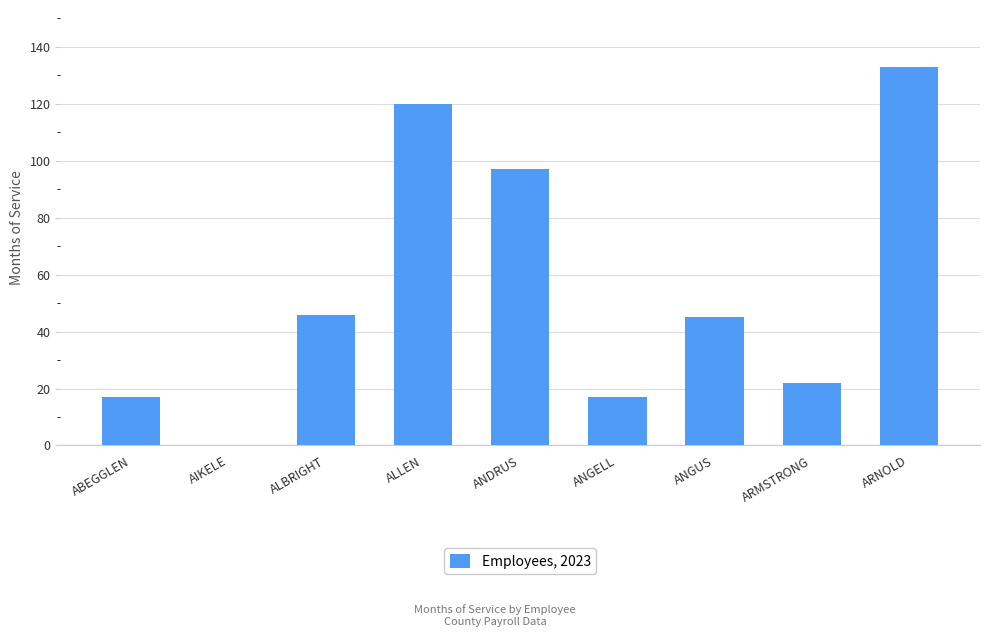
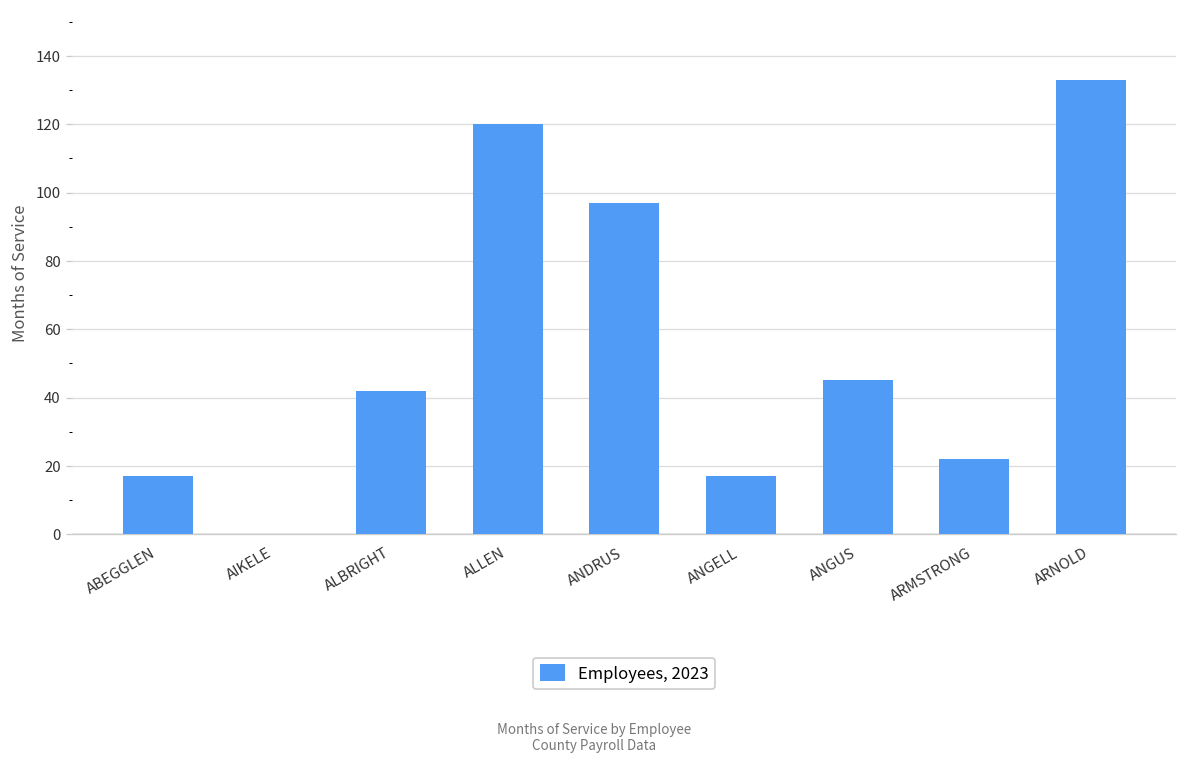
ALBRIGHT: 46 -> 42
